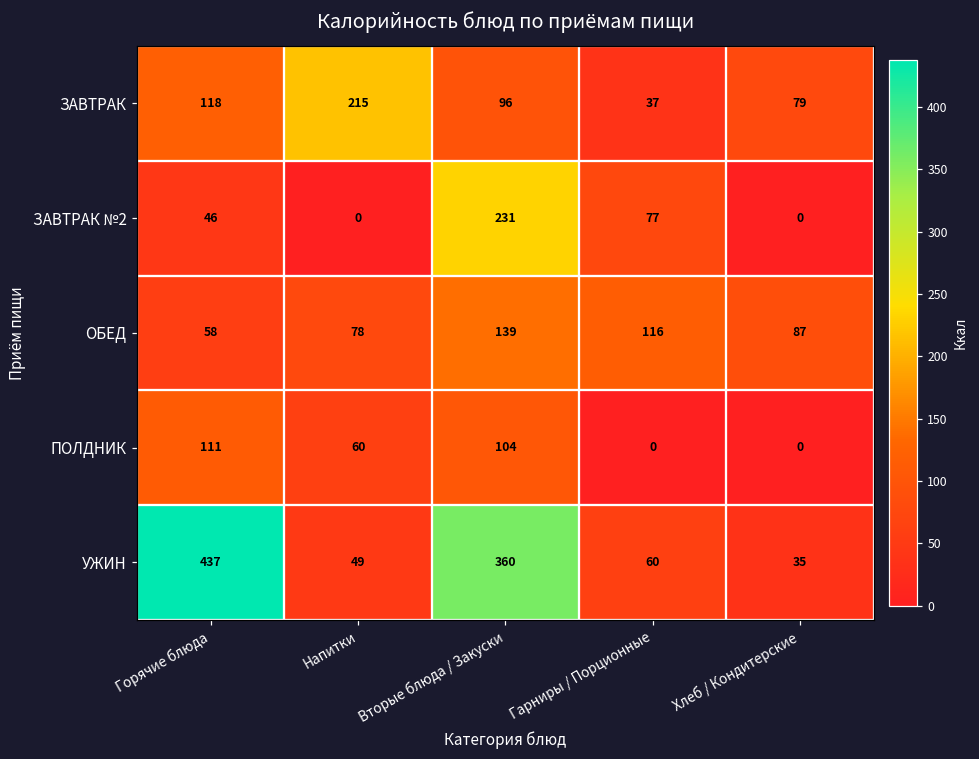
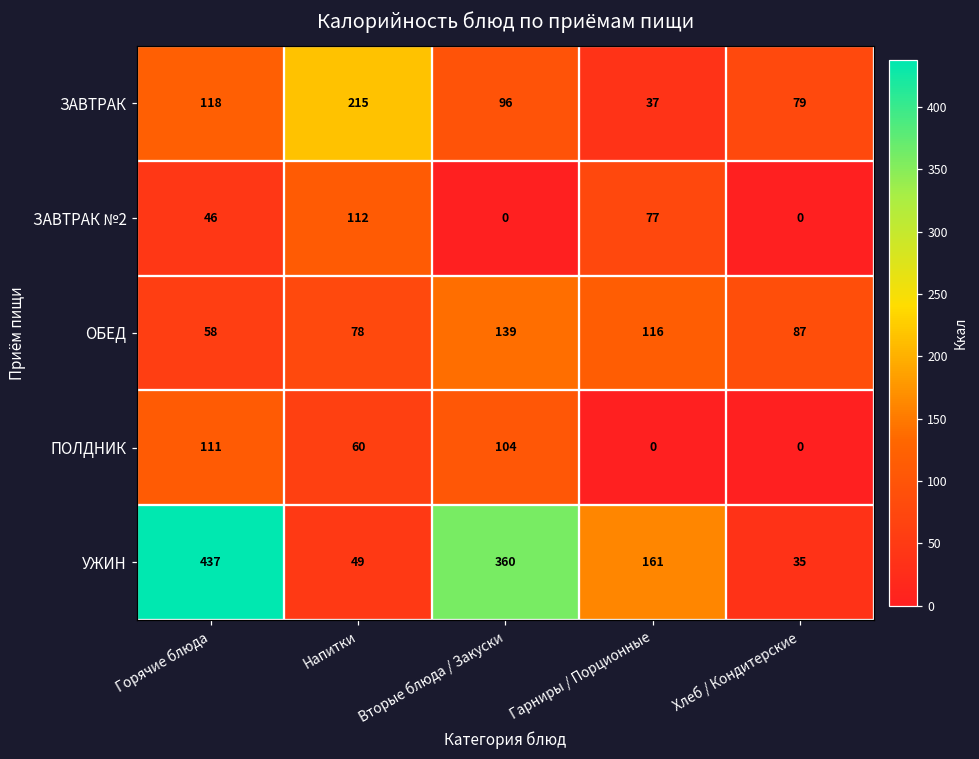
ЗАВТРАК №2, Напитки: 0 -> 112
ЗАВТРАК №2, Вторые блюда / Закуски: 231 -> 0
УЖИН, Гарниры / Порционные: 60 -> 161
